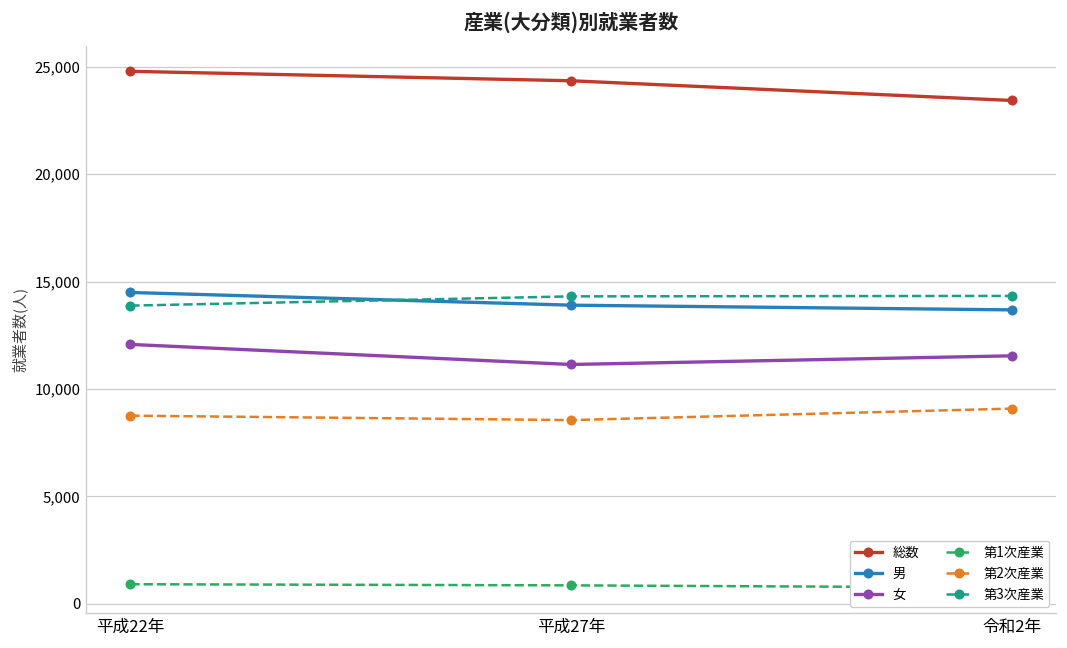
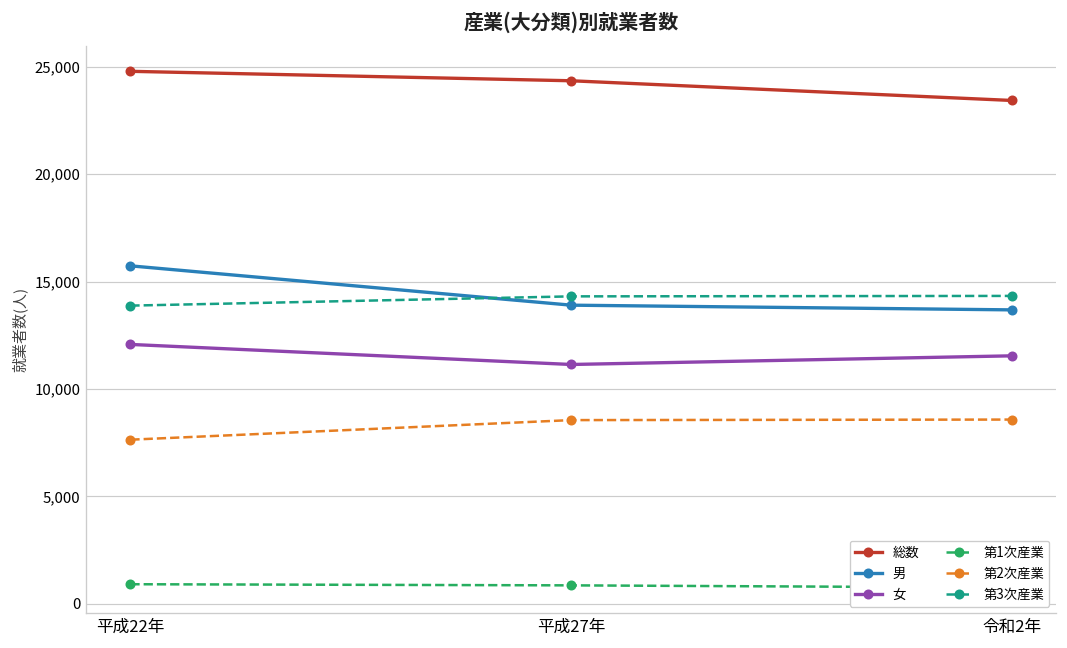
男, 平成22年: 14,500 -> 15,700
第2次産業, 平成22年: 8,800 -> 7,600
第2次産業, 令和2年: 9,100 -> 8,600
